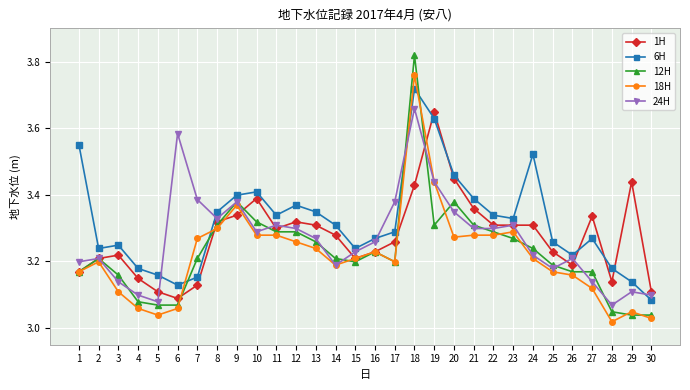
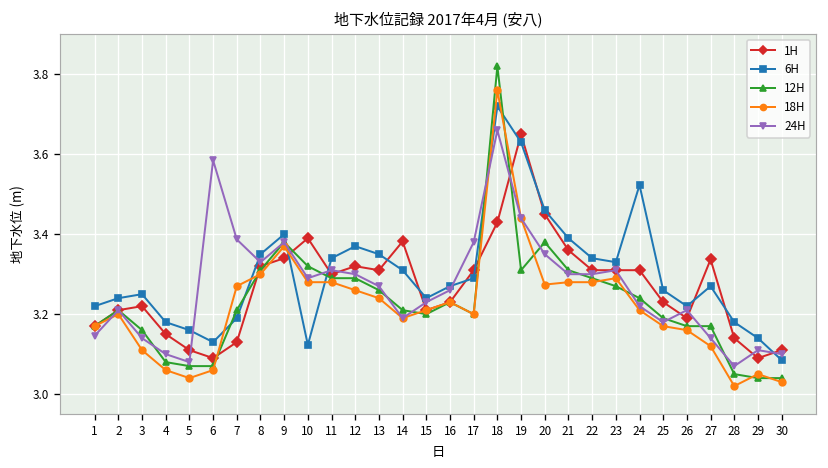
6H, 1: 3.55 -> 3.22
24H, 1: 3.20 -> 3.15
6H, 7: 3.15 -> 3.19
6H, 10: 3.41 -> 3.12
1H, 14: 3.28 -> 3.38
1H, 17: 3.26 -> 3.31
1H, 29: 3.44 -> 3.09
